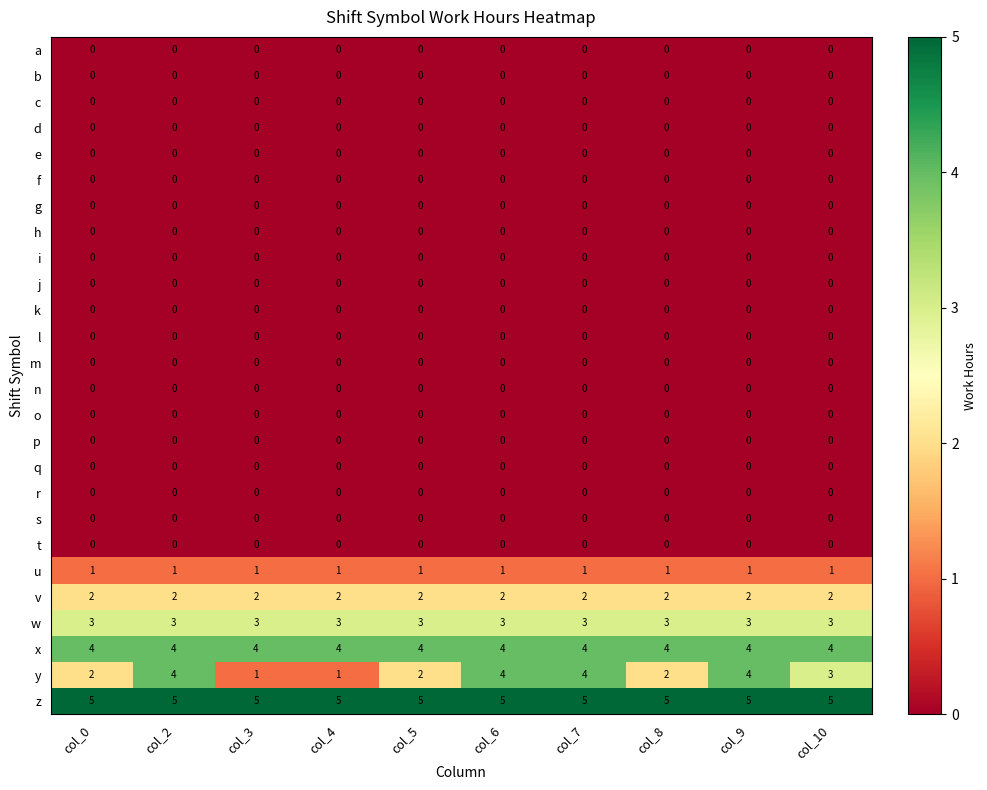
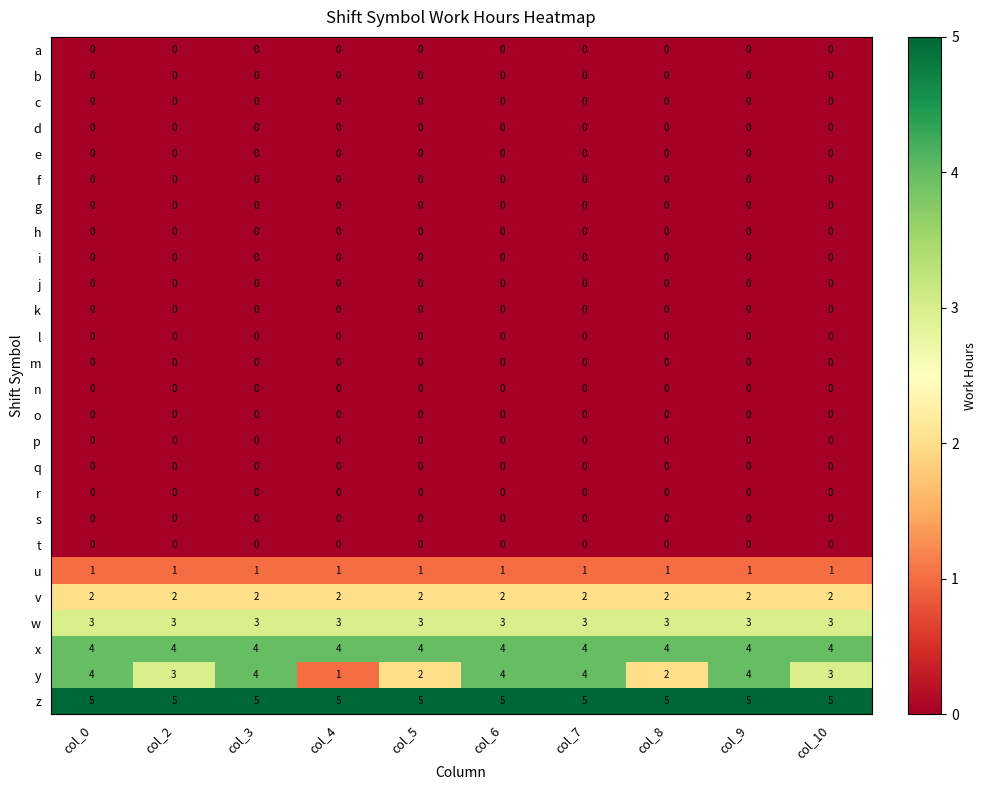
y, col_0: 2 -> 4
y, col_2: 4 -> 3
y, col_3: 1 -> 4
